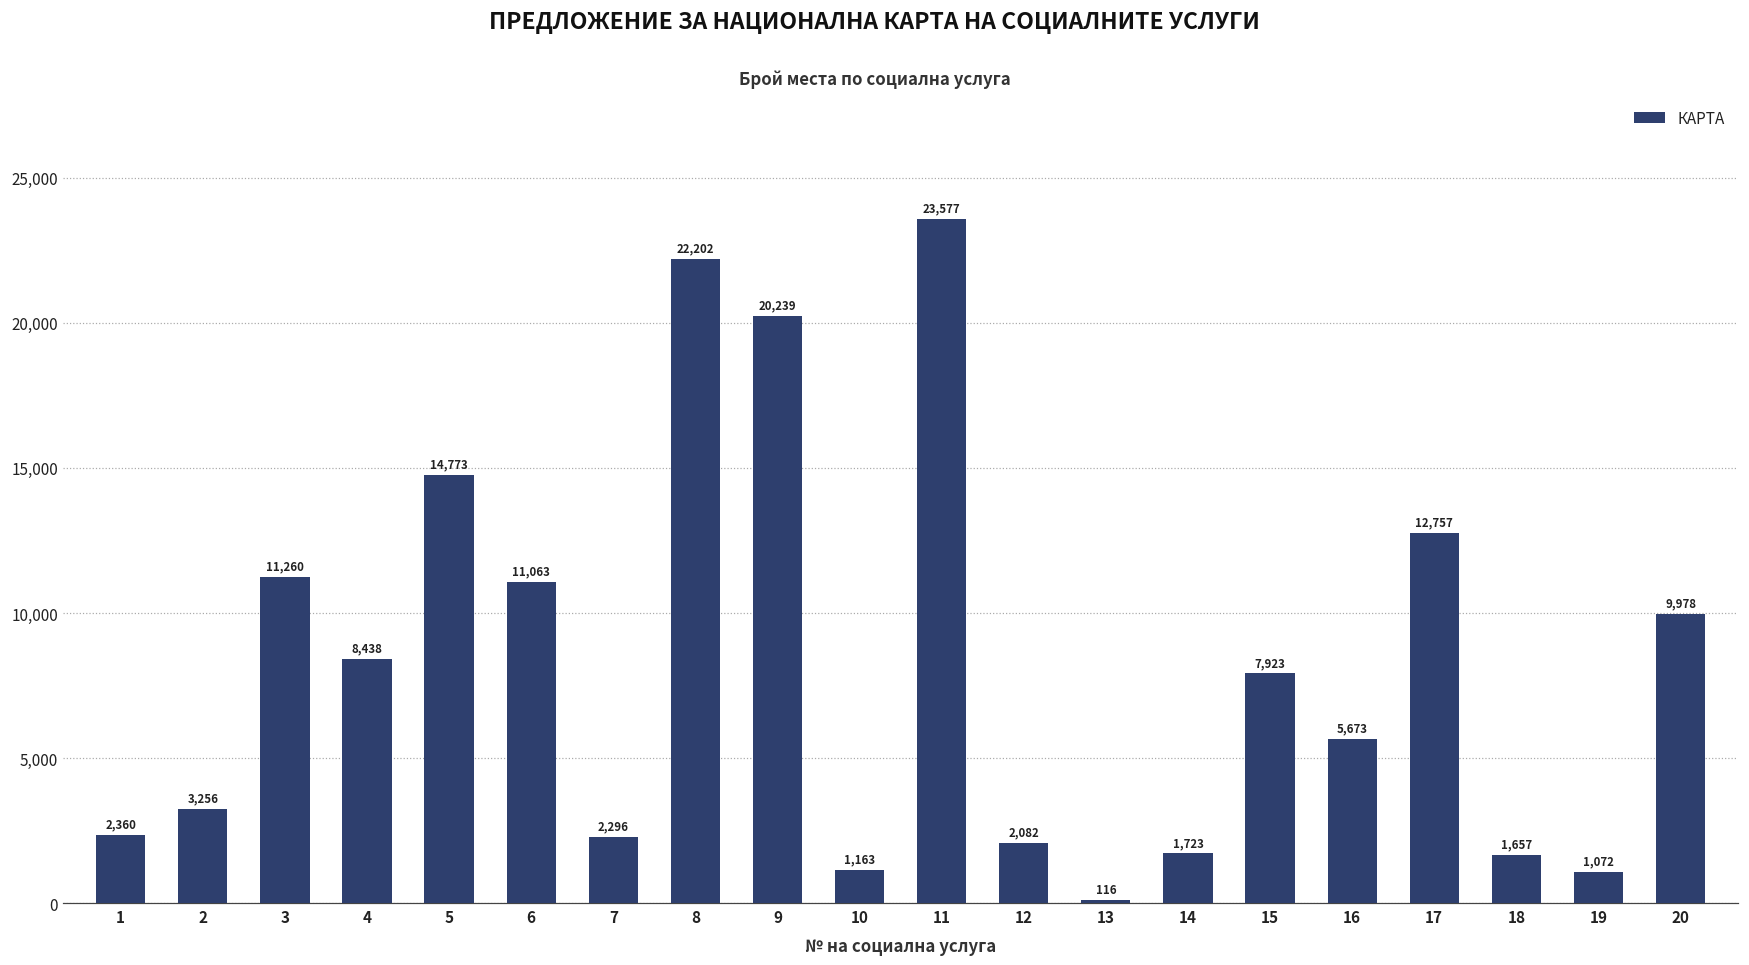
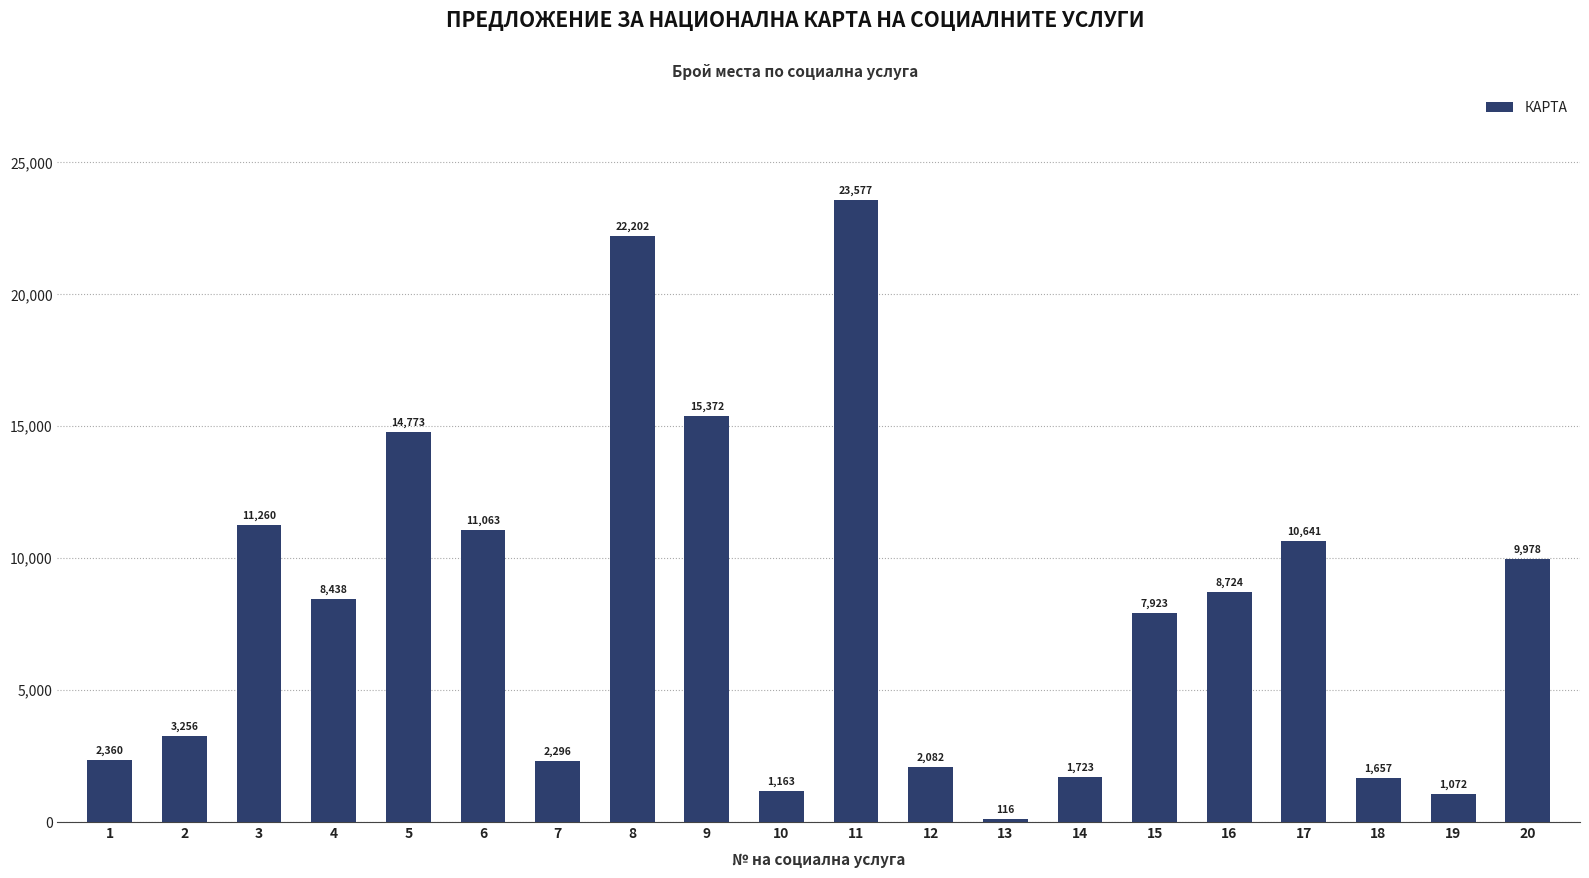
9: 20,239 -> 15,372
16: 5,673 -> 8,724
17: 12,757 -> 10,641
